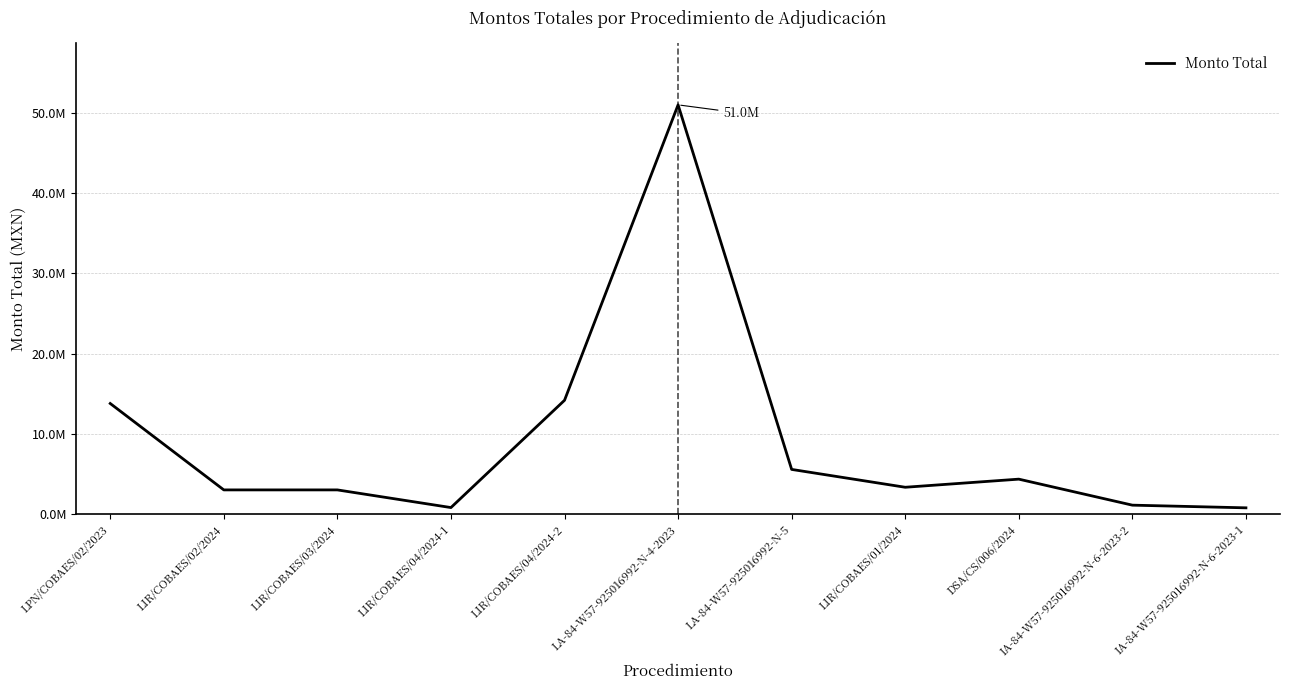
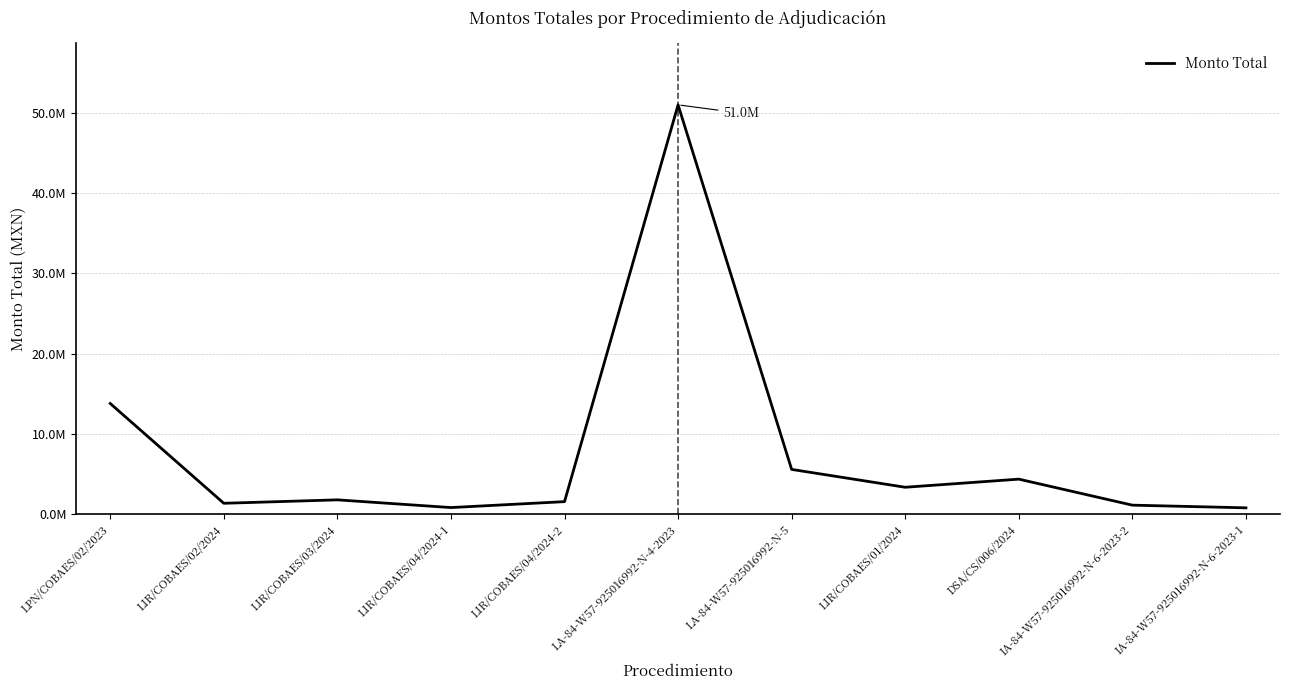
LIR/COBAES/02/2024: 3000000 -> 1000000
LIR/COBAES/03/2024: 3000000 -> 2000000
LIR/COBAES/04/2024-2: 14000000 -> 2000000
